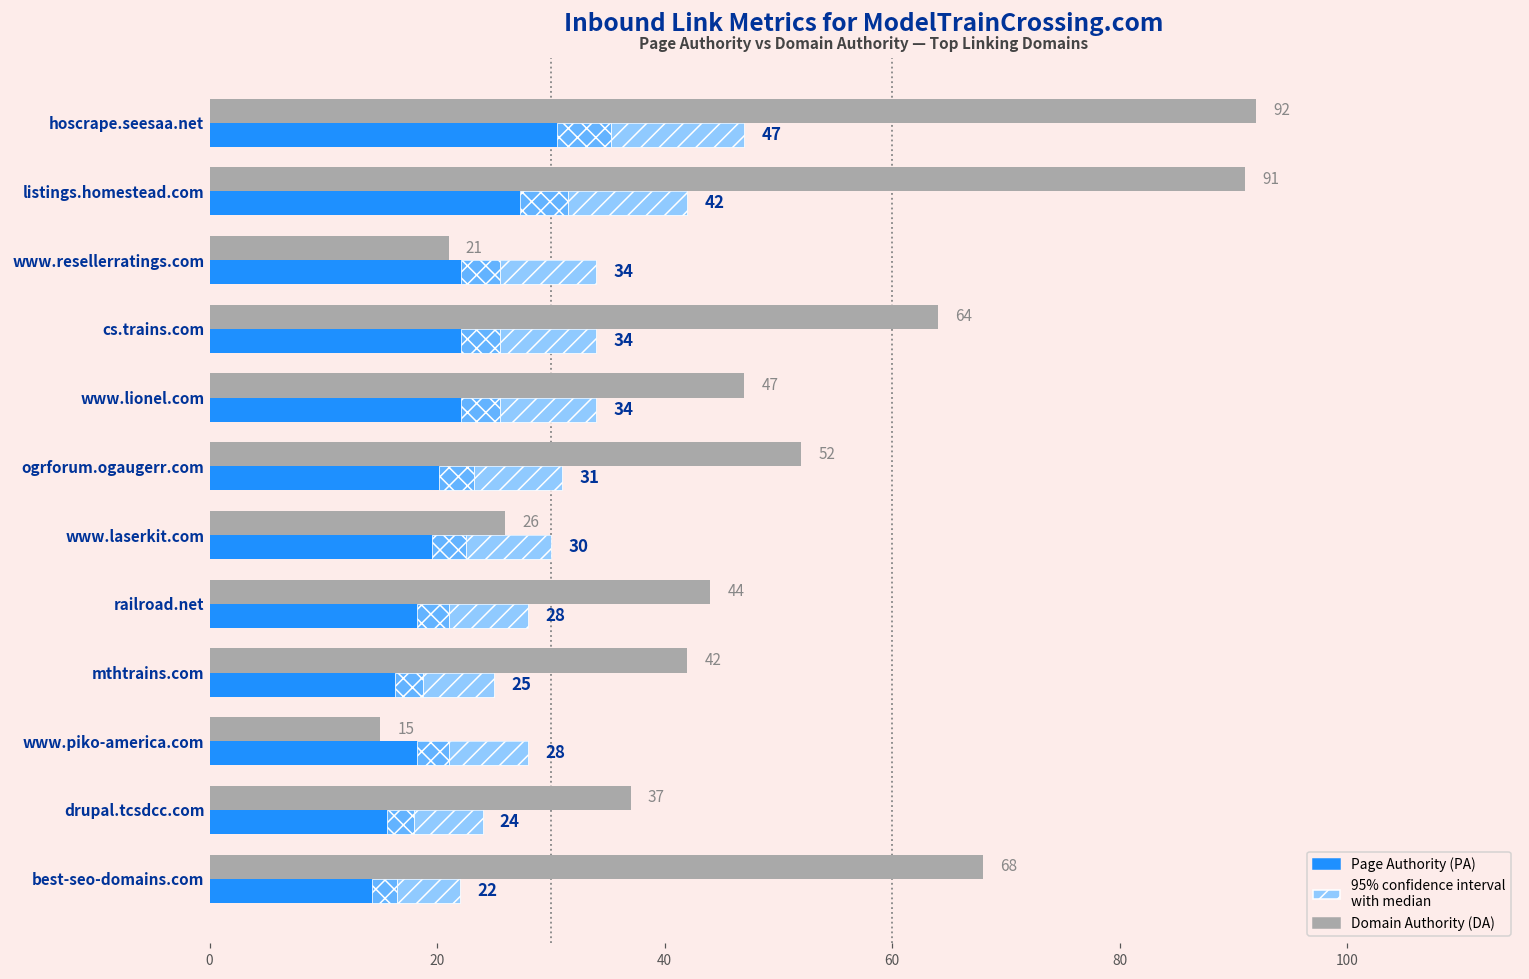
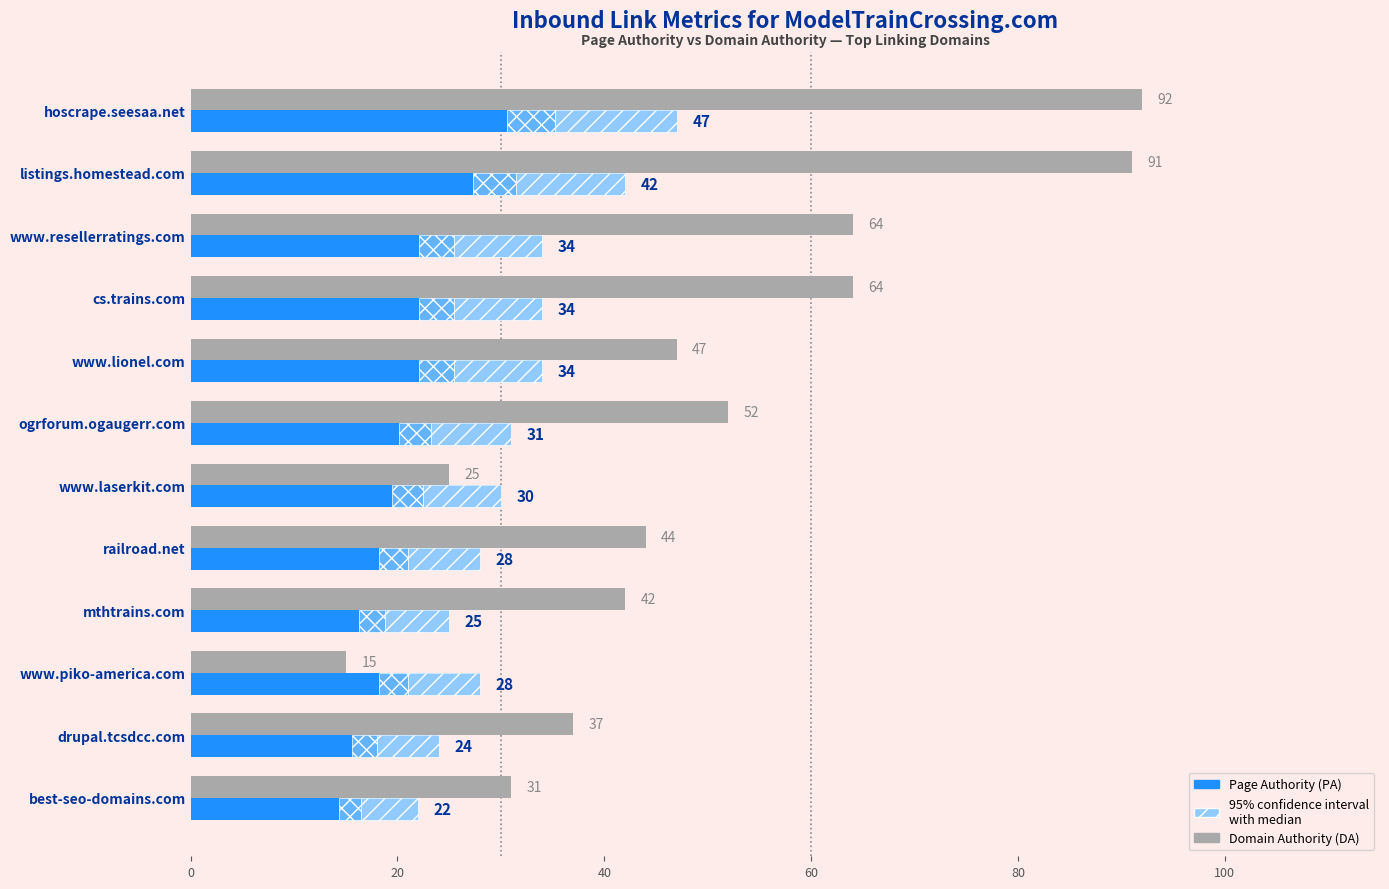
Domain Authority (DA), www.resellerratings.com: 21 -> 64
Domain Authority (DA), www.laserkit.com: 26 -> 25
Domain Authority (DA), best-seo-domains.com: 68 -> 31
